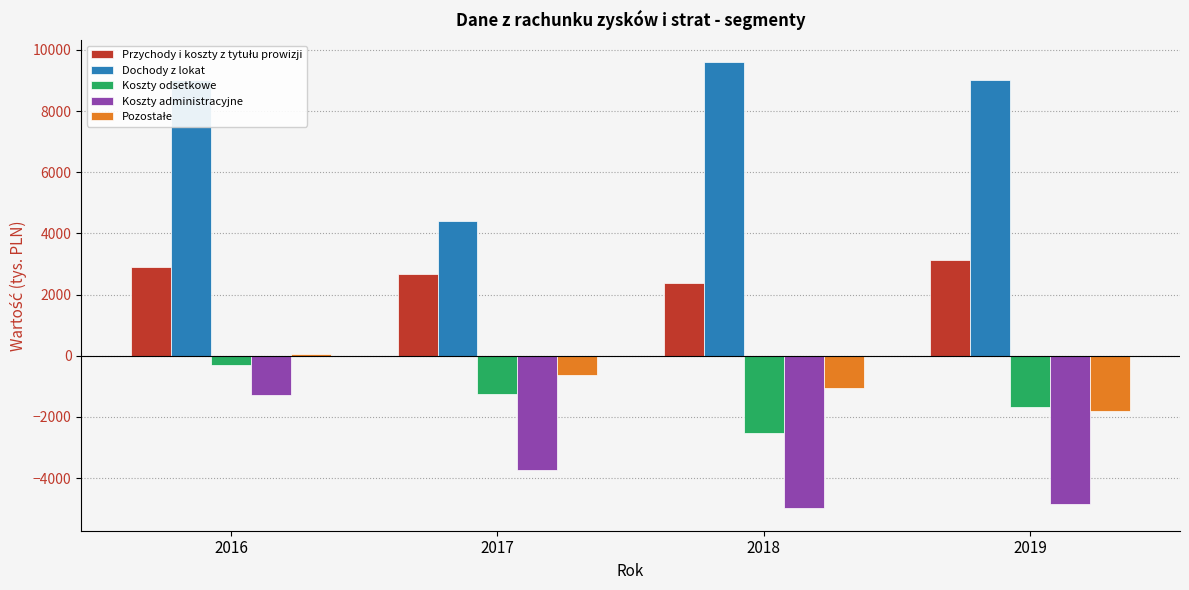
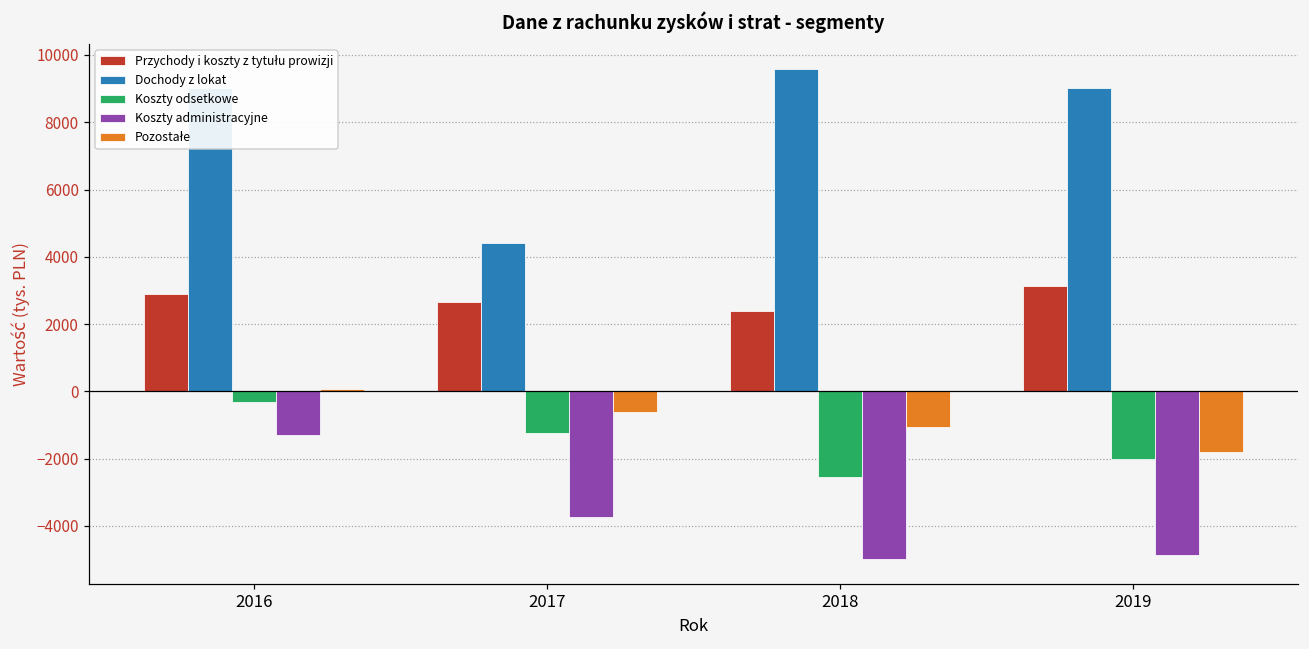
Koszty odsetkowe, 2019: -1700 -> -2000
